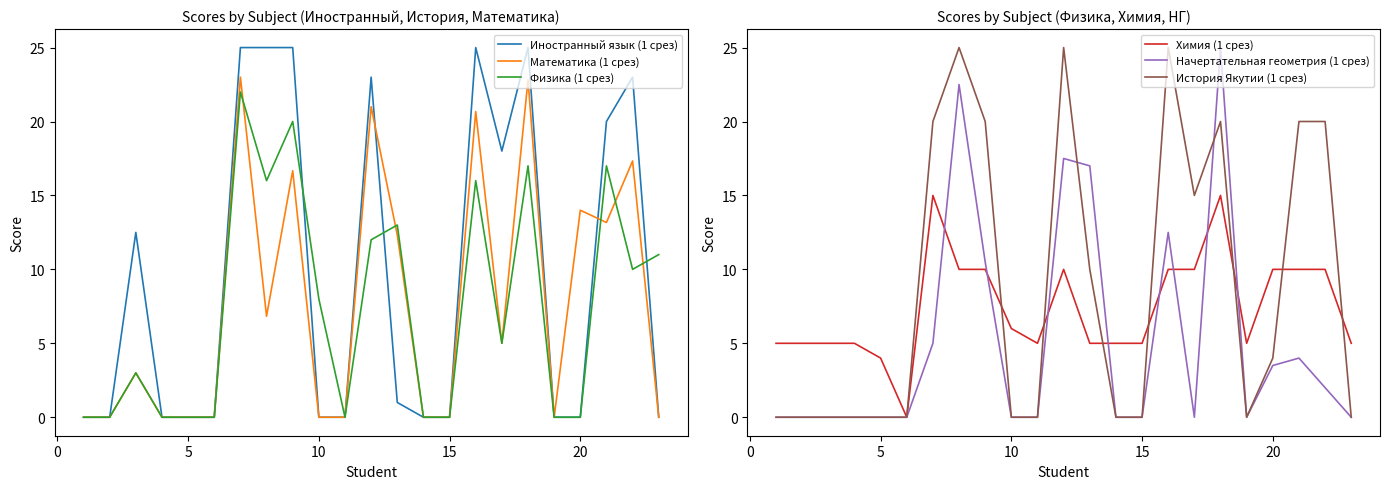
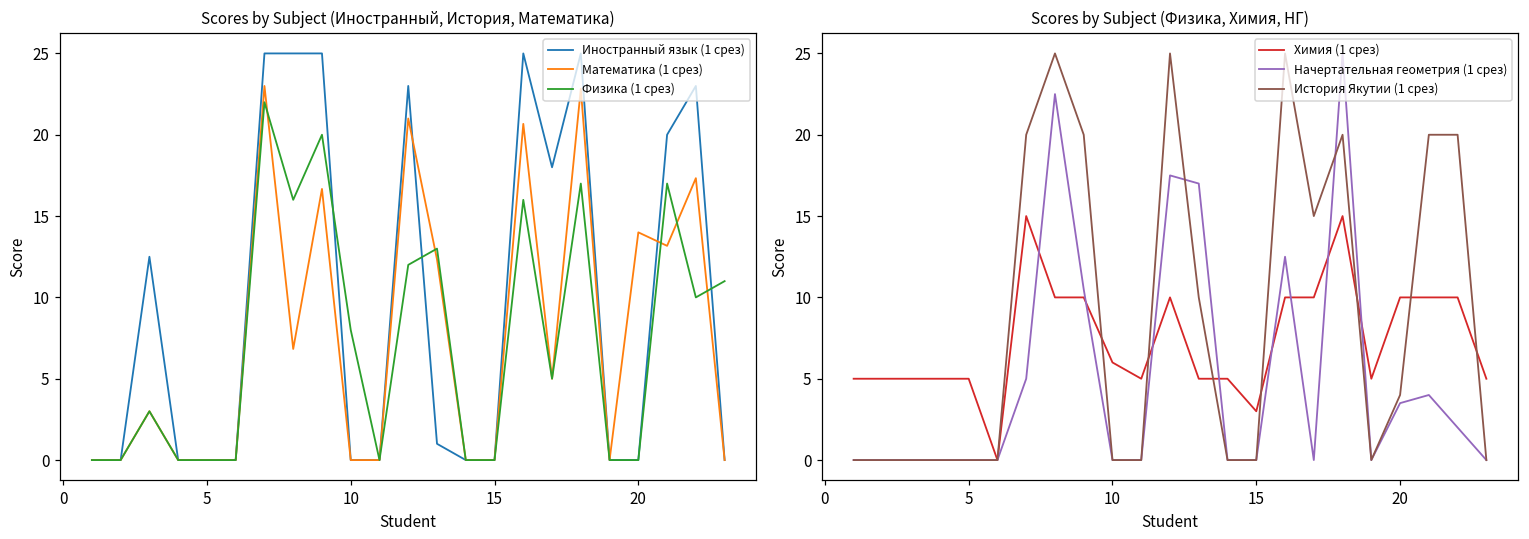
Scores by Subject (Физика, Химия, НГ), Химия (1 срез), 5: 4 -> 5
Scores by Subject (Физика, Химия, НГ), Химия (1 срез), 15: 5 -> 3
